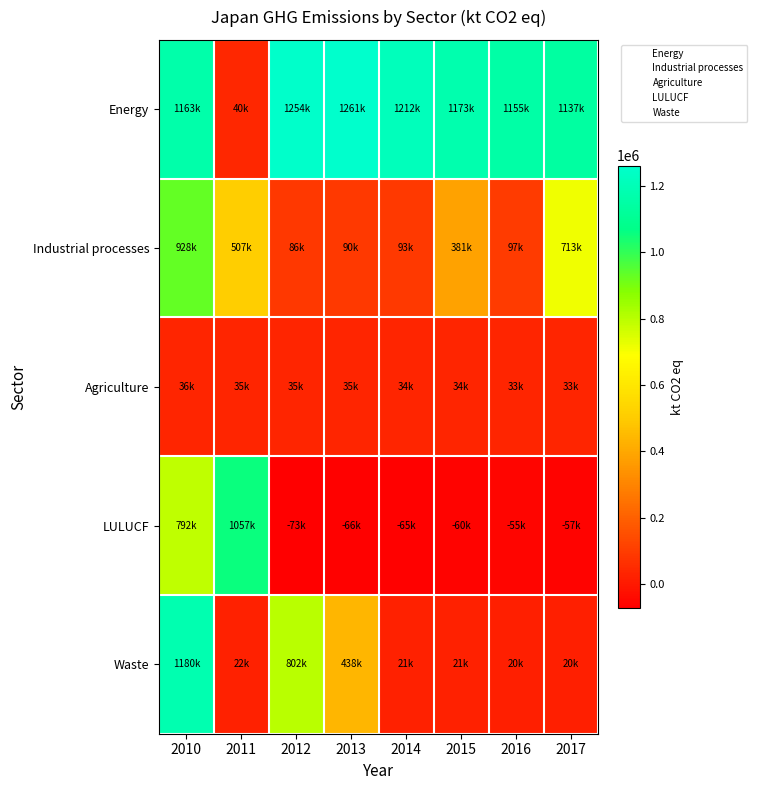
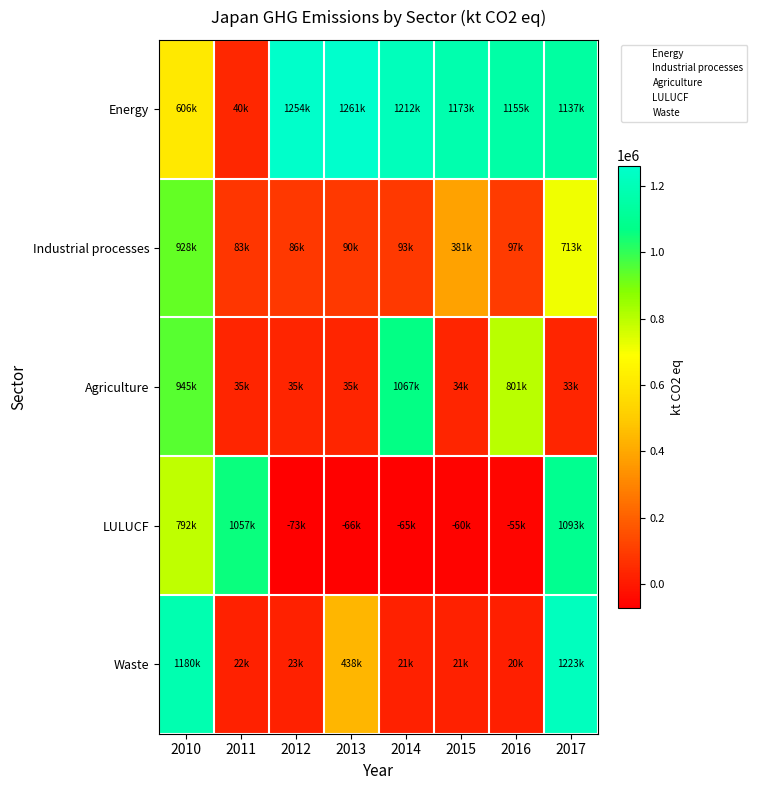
Energy, 2010: 1163k -> 606k
Industrial processes, 2011: 507k -> 83k
Agriculture, 2010: 36k -> 945k
Agriculture, 2014: 34k -> 1067k
Agriculture, 2016: 33k -> 801k
LULUCF, 2017: -57k -> 1093k
Waste, 2012: 802k -> 23k
Waste, 2017: 20k -> 1223k
